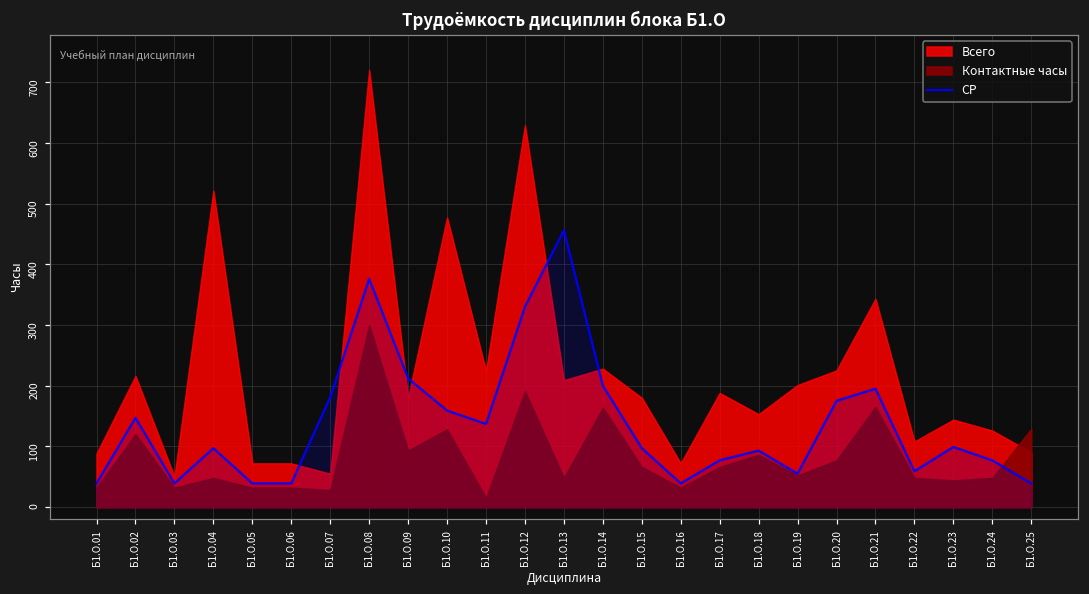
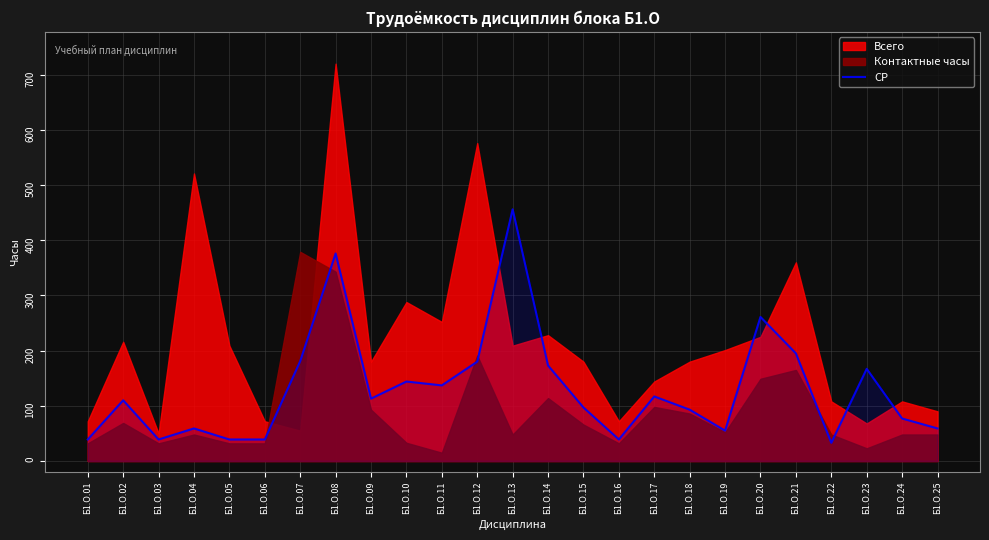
Всего, Б1.О.01: 90 -> 70
СР, Б1.О.02: 150 -> 110
Контактные часы, Б1.О.02: 120 -> 70
СР, Б1.О.04: 100 -> 60
Всего, Б1.О.05: 70 -> 210
Контактные часы, Б1.О.07: 30 -> 380
Контактные часы, Б1.О.08: 300 -> 340
СР, Б1.О.09: 210 -> 110
СР, Б1.О.10: 160 -> 140
Всего, Б1.О.10: 480 -> 290
Контактные часы, Б1.О.10: 130 -> 30
Всего, Б1.О.11: 220 -> 250
СР, Б1.О.12: 330 -> 180
Всего, Б1.О.12: 630 -> 580
СР, Б1.О.14: 200 -> 170
Контактные часы, Б1.О.14: 160 -> 110
СР, Б1.О.17: 80 -> 120
Всего, Б1.О.17: 190 -> 140
Контактные часы, Б1.О.17: 70 -> 100
Всего, Б1.О.18: 150 -> 180
СР, Б1.О.20: 180 -> 260
Контактные часы, Б1.О.20: 80 -> 150
Всего, Б1.О.21: 340 -> 360
СР, Б1.О.22: 60 -> 30
СР, Б1.О.23: 100 -> 170
Всего, Б1.О.23: 140 -> 70
Контактные часы, Б1.О.23: 40 -> 20
Всего, Б1.О.24: 130 -> 110
СР, Б1.О.25: 40 -> 60
Контактные часы, Б1.О.25: 130 -> 50
